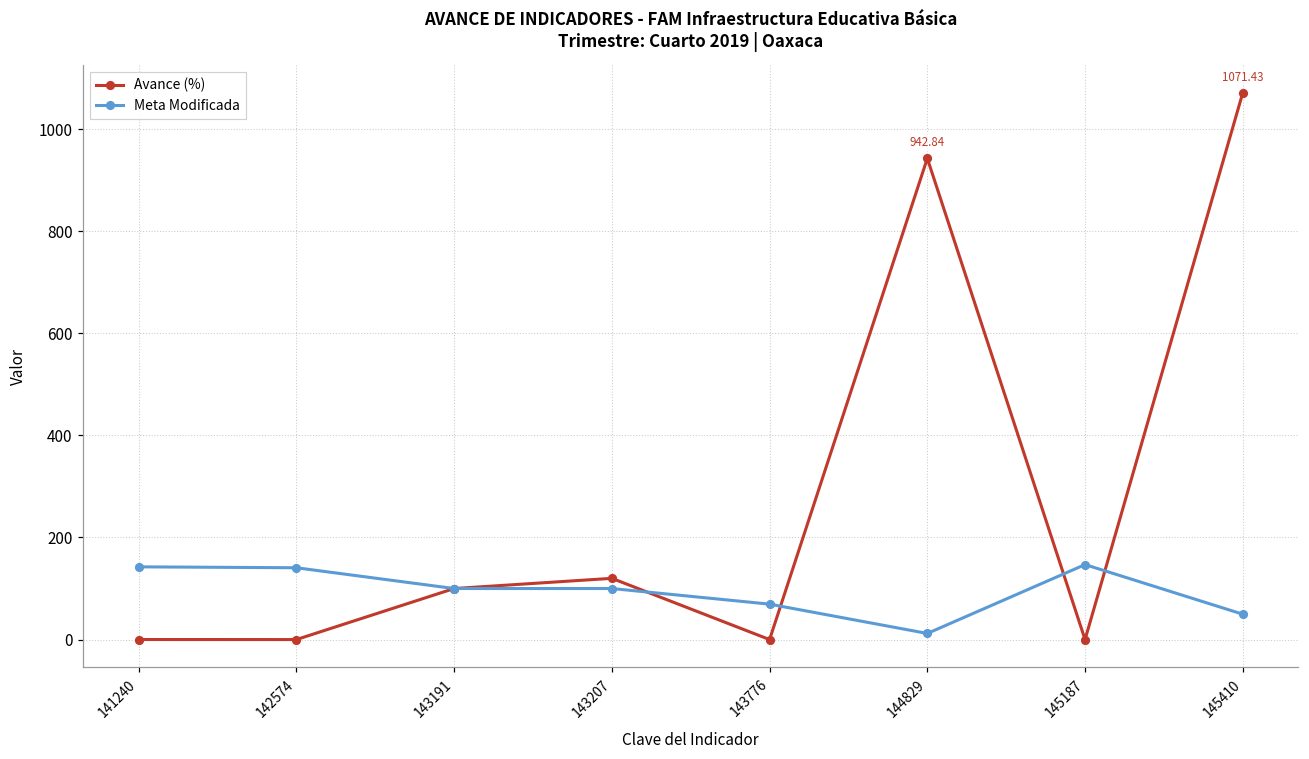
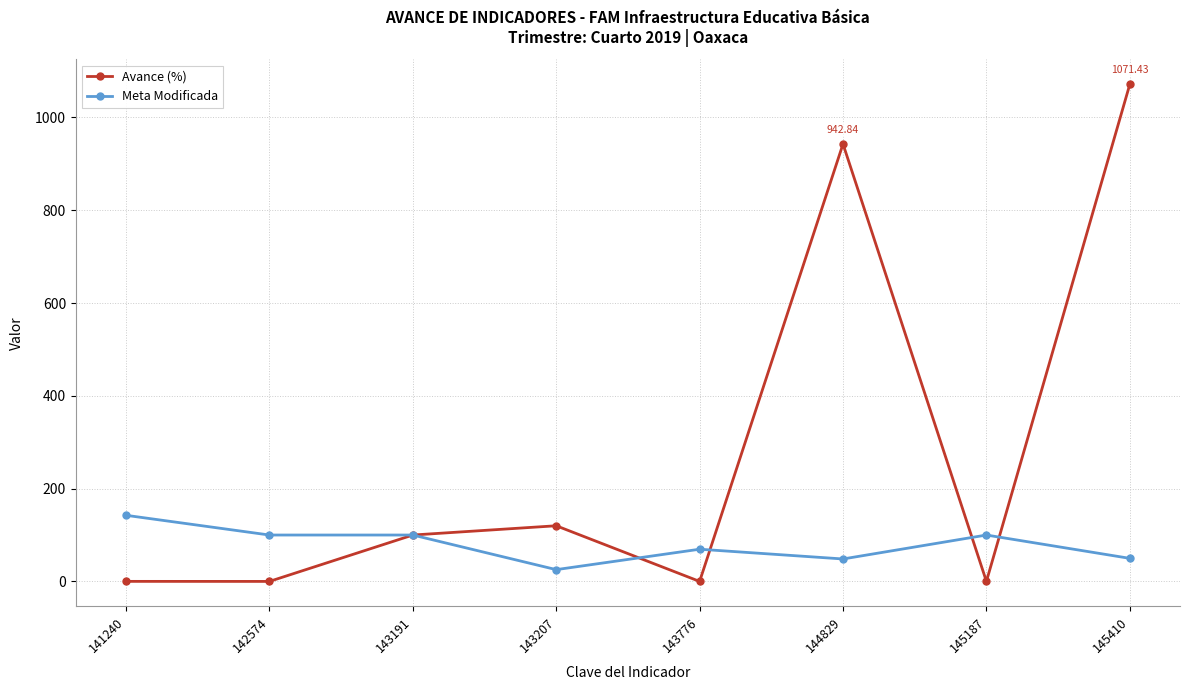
Meta Modificada, 142574: 140 -> 100
Meta Modificada, 143207: 100 -> 30
Meta Modificada, 144829: 10 -> 50
Meta Modificada, 145187: 150 -> 100
